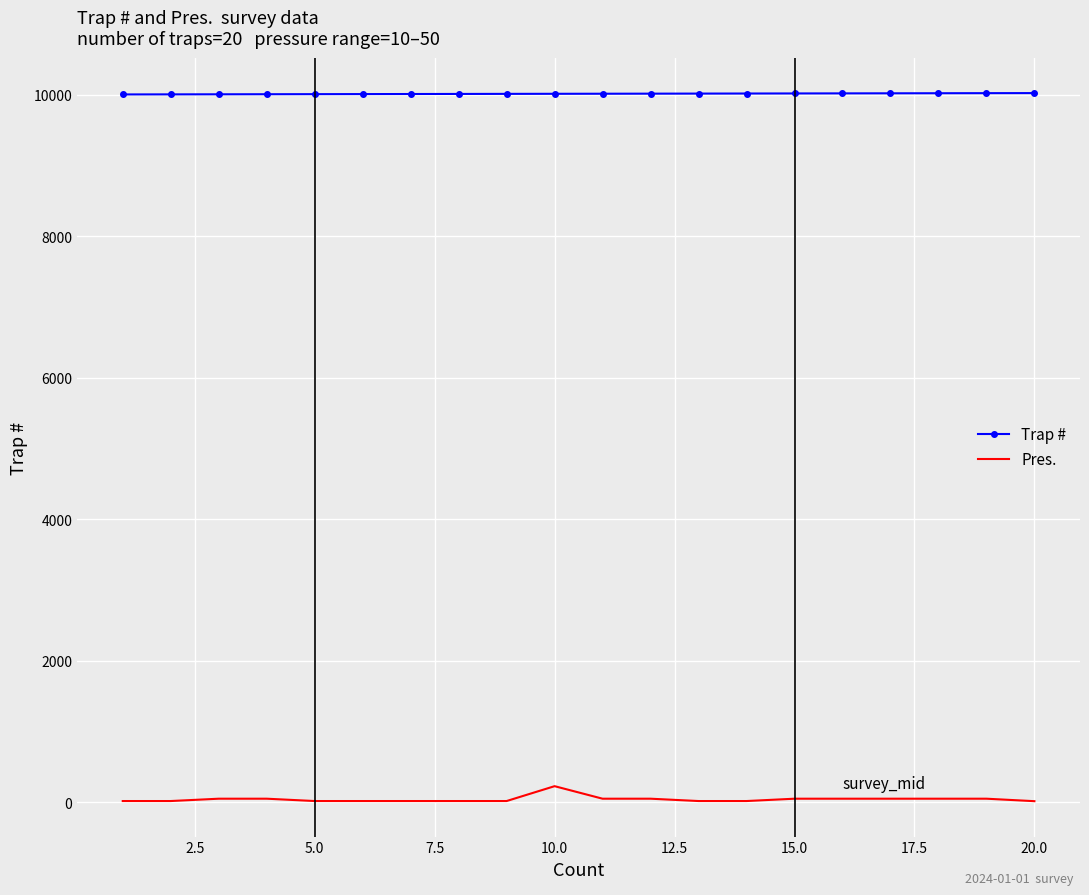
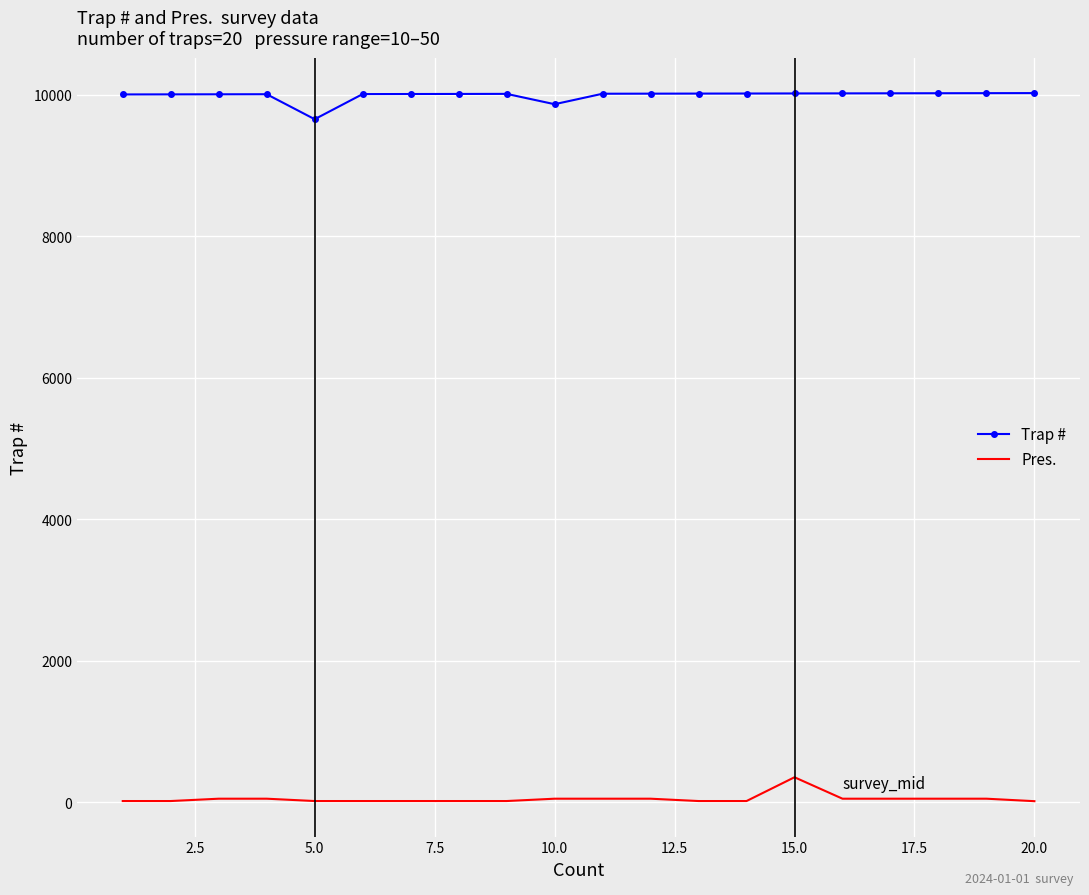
Trap #, 5.0: 10000 -> 9700
Trap #, 10.0: 10000 -> 9900
Pres., 10.0: 200 -> 100
Pres., 15.0: 100 -> 400
